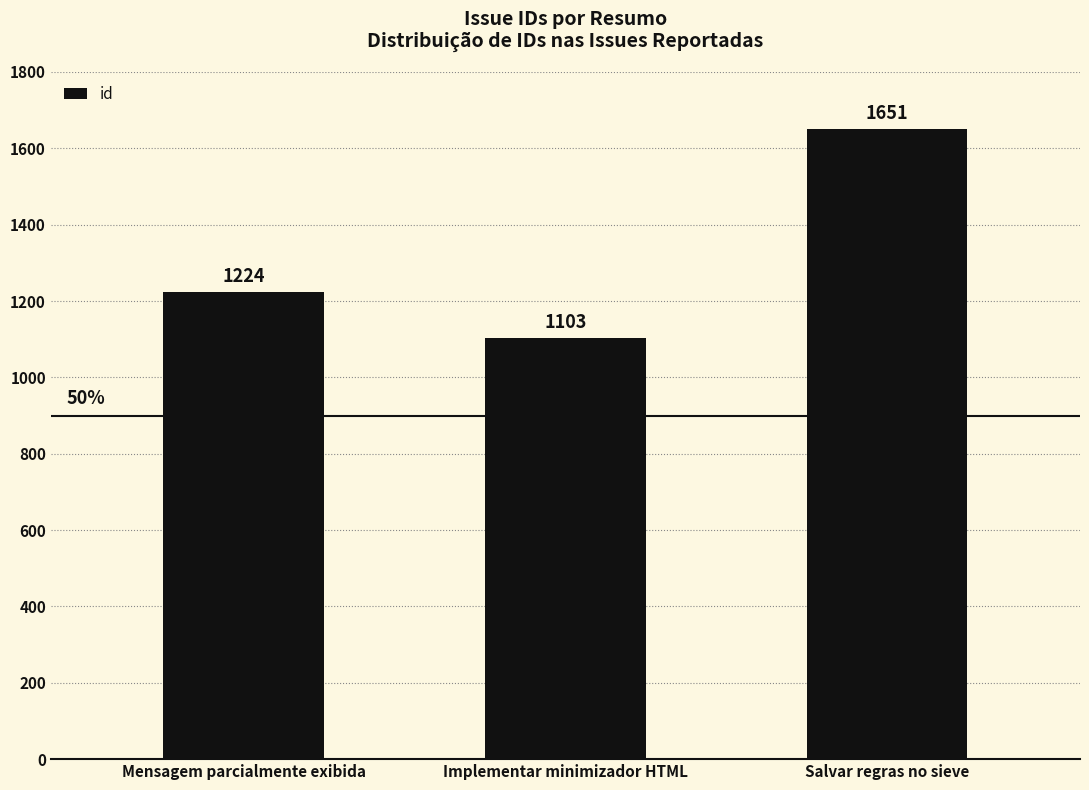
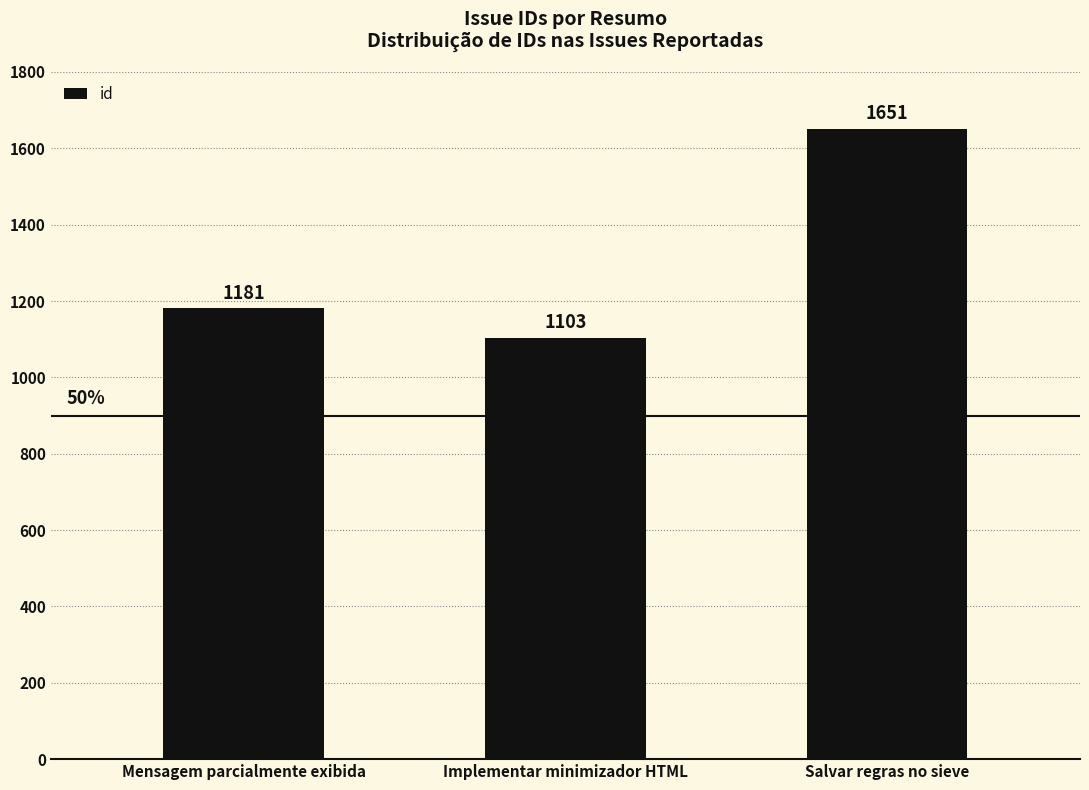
Mensagem parcialmente exibida: 1224 -> 1181
